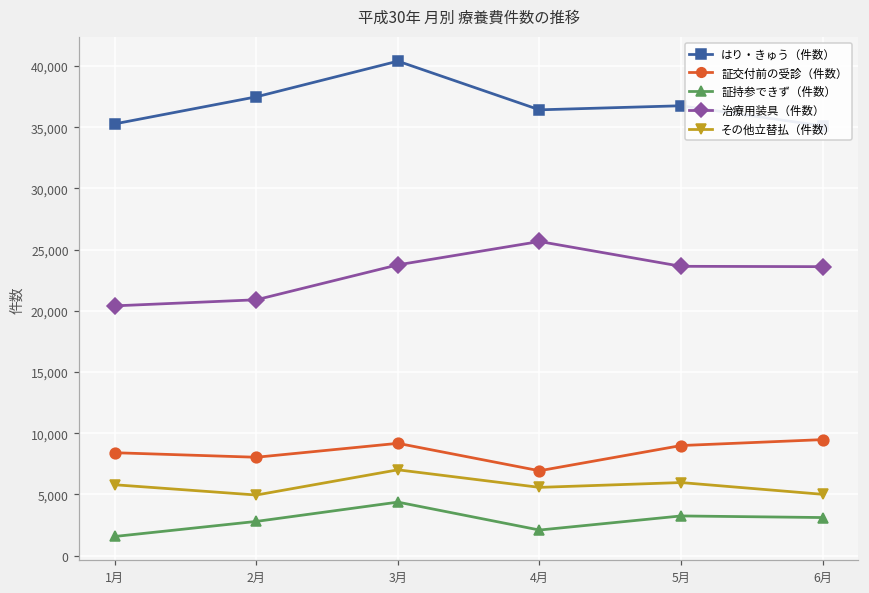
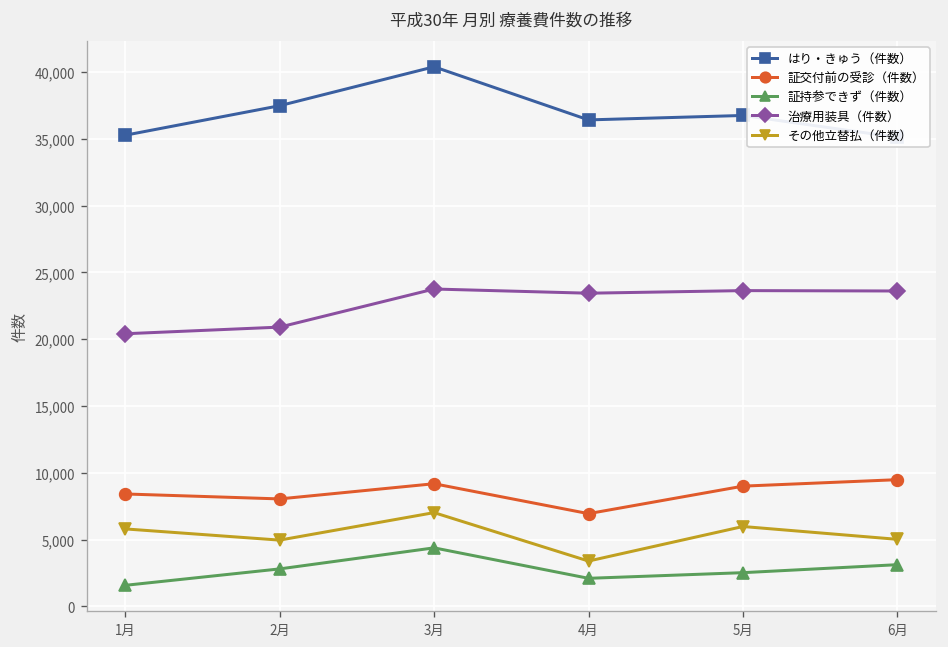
治療用装具（件数）, 4月: 25,700 -> 23,400
その他立替払（件数）, 4月: 5,600 -> 3,400
証持参できず（件数）, 5月: 3,200 -> 2,500
